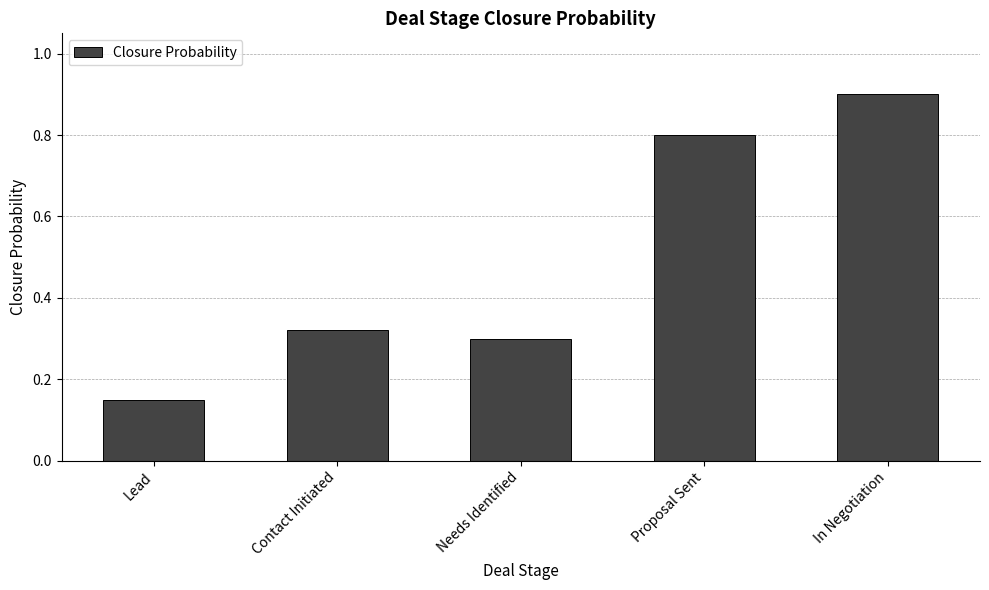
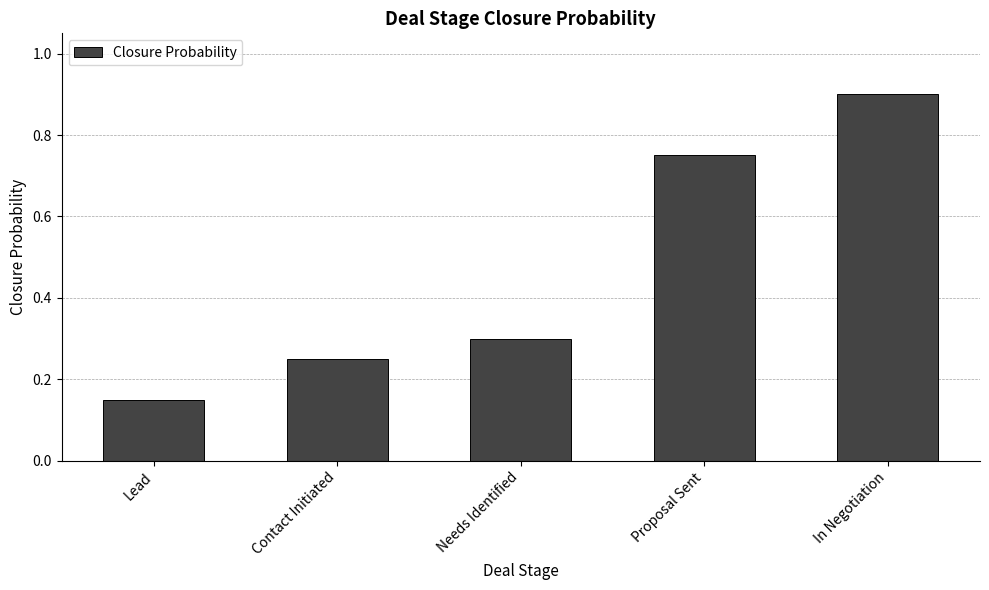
Contact Initiated: 0.32 -> 0.25
Proposal Sent: 0.80 -> 0.75
